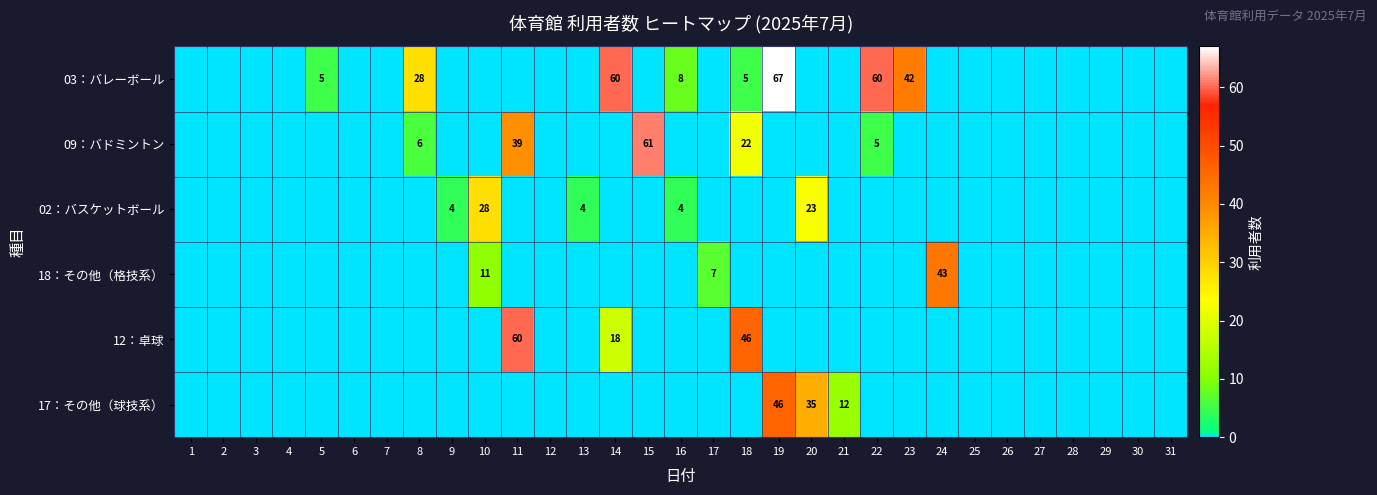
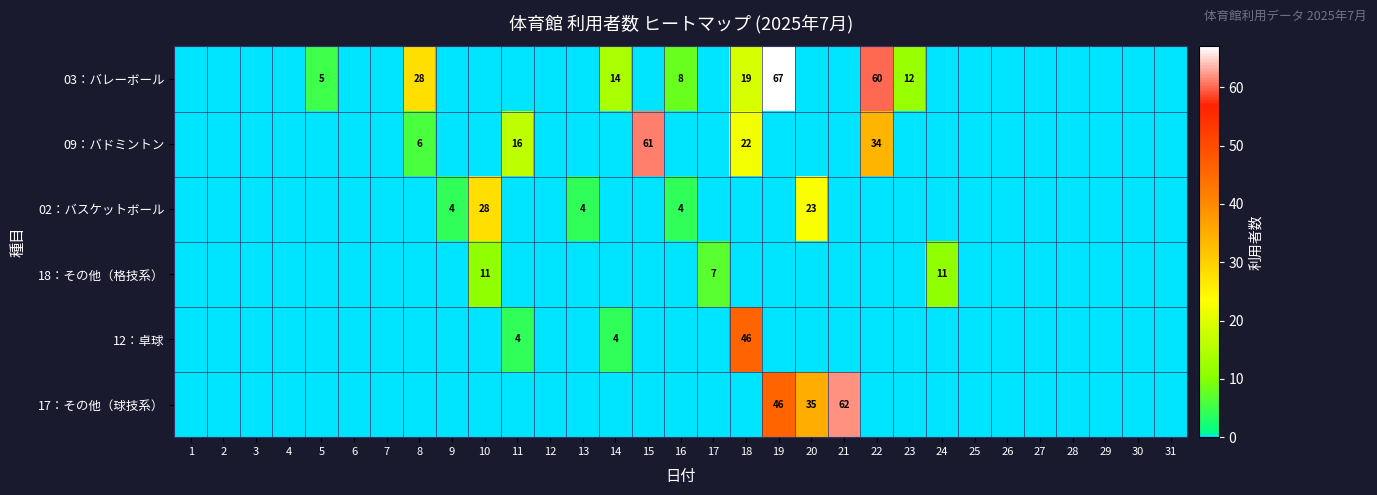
03：バレーボール, 14: 60 -> 14
03：バレーボール, 18: 5 -> 19
03：バレーボール, 23: 42 -> 12
09：バドミントン, 11: 39 -> 16
09：バドミントン, 22: 5 -> 34
18：その他（格技系）, 24: 43 -> 11
12：卓球, 11: 60 -> 4
12：卓球, 14: 18 -> 4
17：その他（球技系）, 21: 12 -> 62
